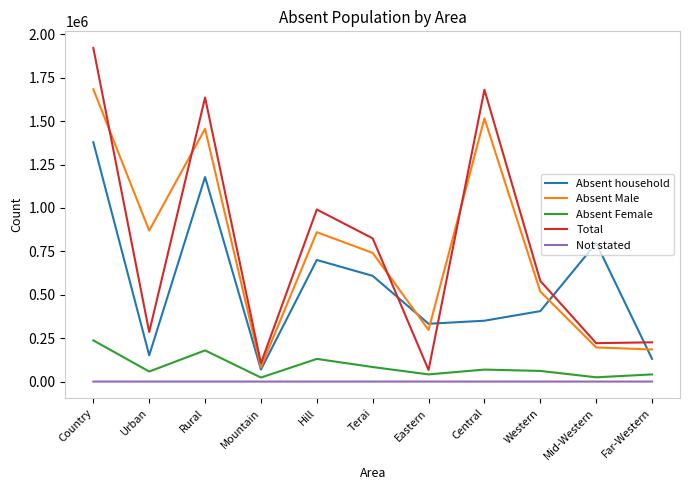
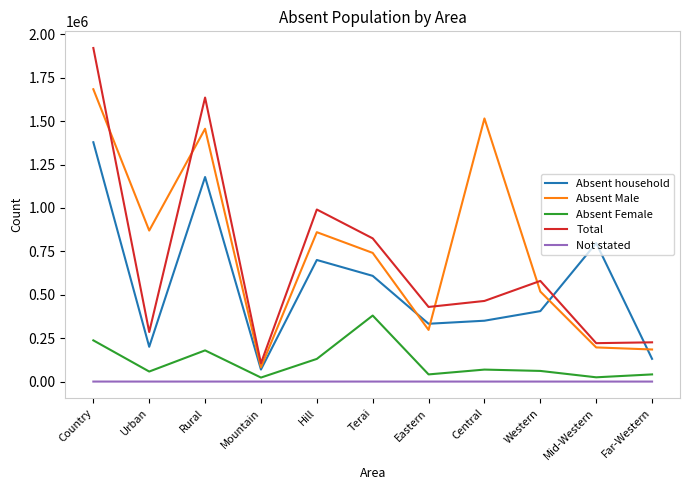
Absent household, Urban: 150000 -> 200000
Absent Female, Terai: 80000 -> 380000
Total, Eastern: 70000 -> 430000
Total, Central: 1680000 -> 460000
